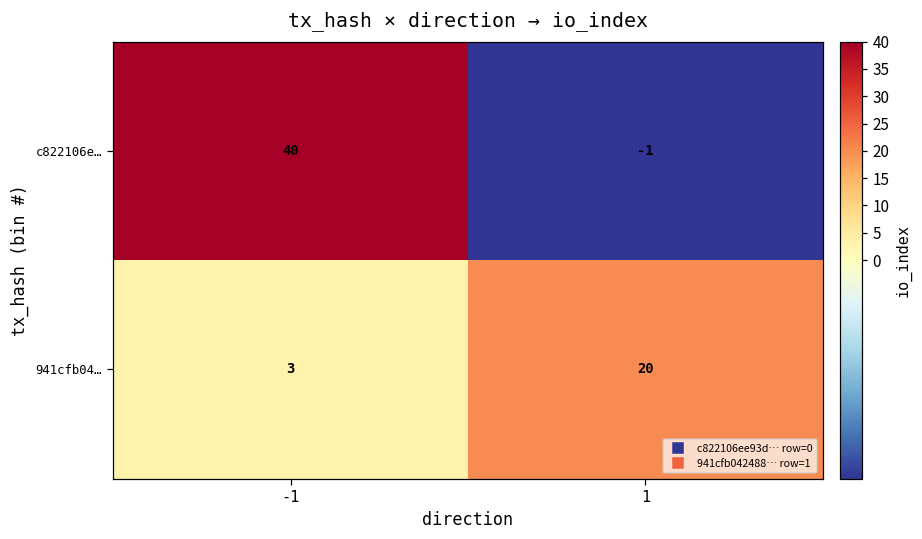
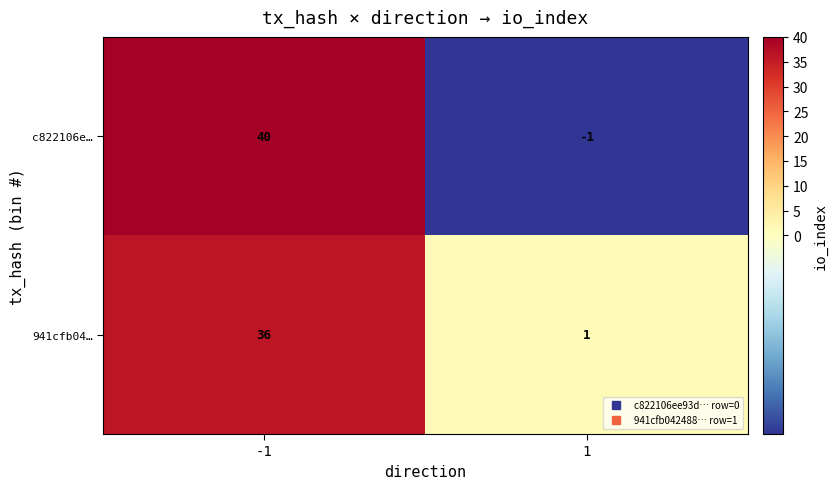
941cfb04…, -1: 3 -> 36
941cfb04…, 1: 20 -> 1
